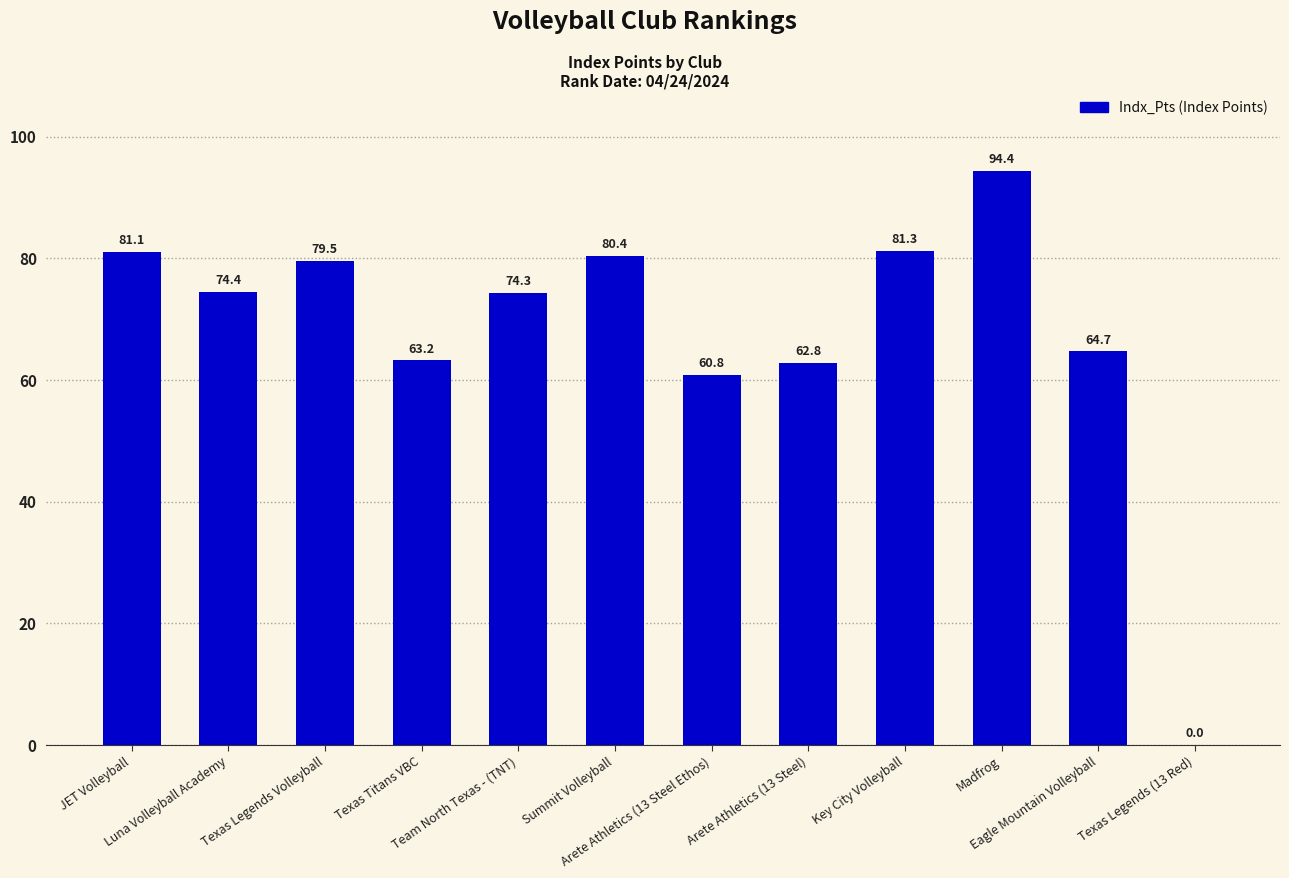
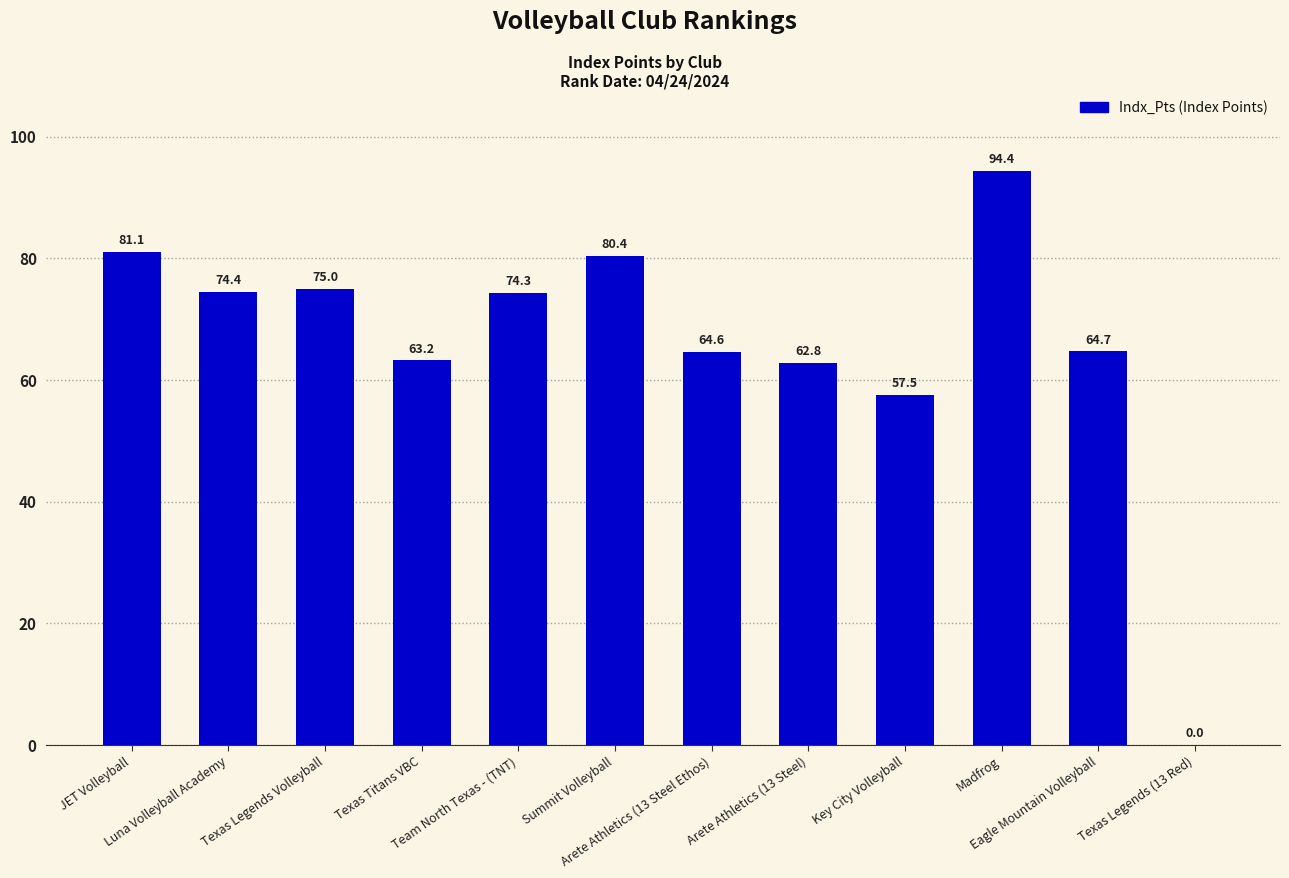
Texas Legends Volleyball: 79.5 -> 75.0
Arete Athletics (13 Steel Ethos): 60.8 -> 64.6
Key City Volleyball: 81.3 -> 57.5
